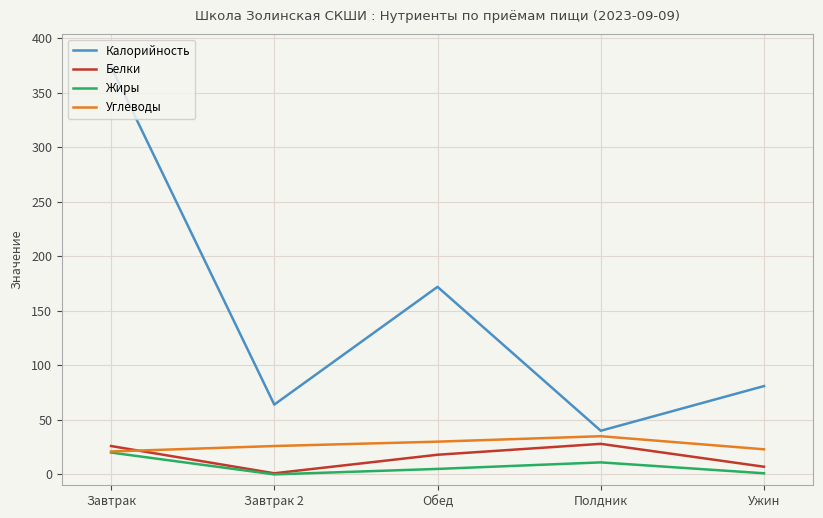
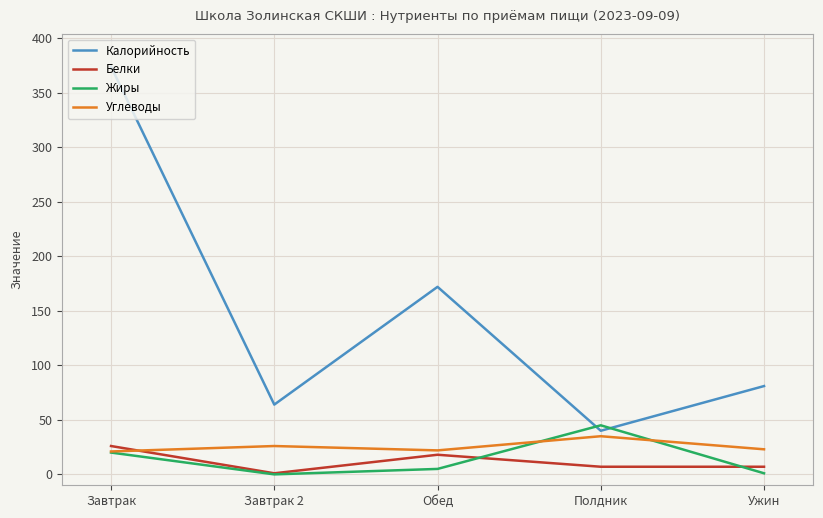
Углеводы, Обед: 30 -> 22
Белки, Полдник: 28 -> 7
Жиры, Полдник: 11 -> 45
